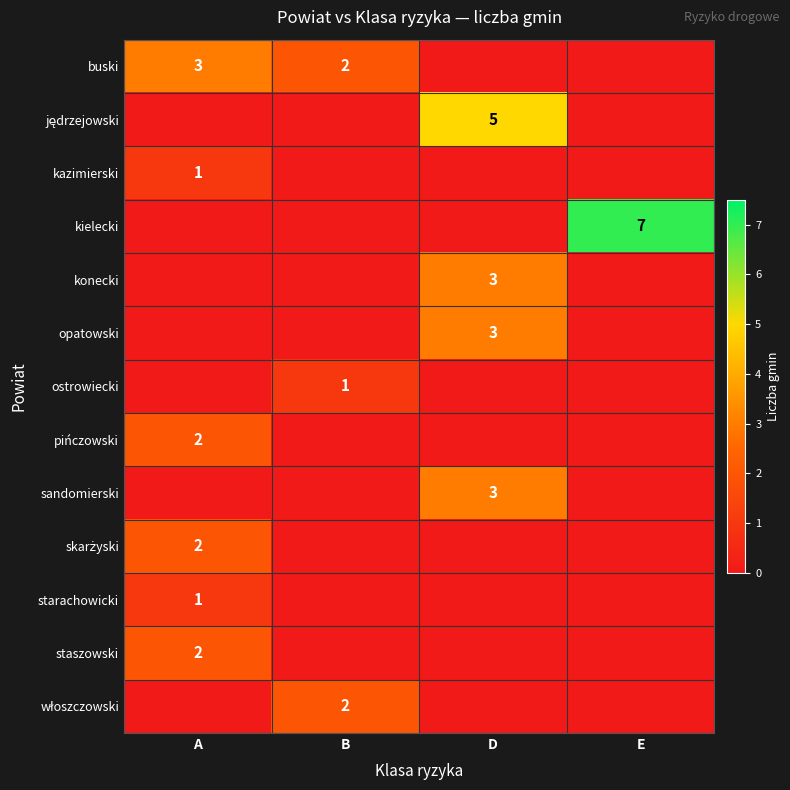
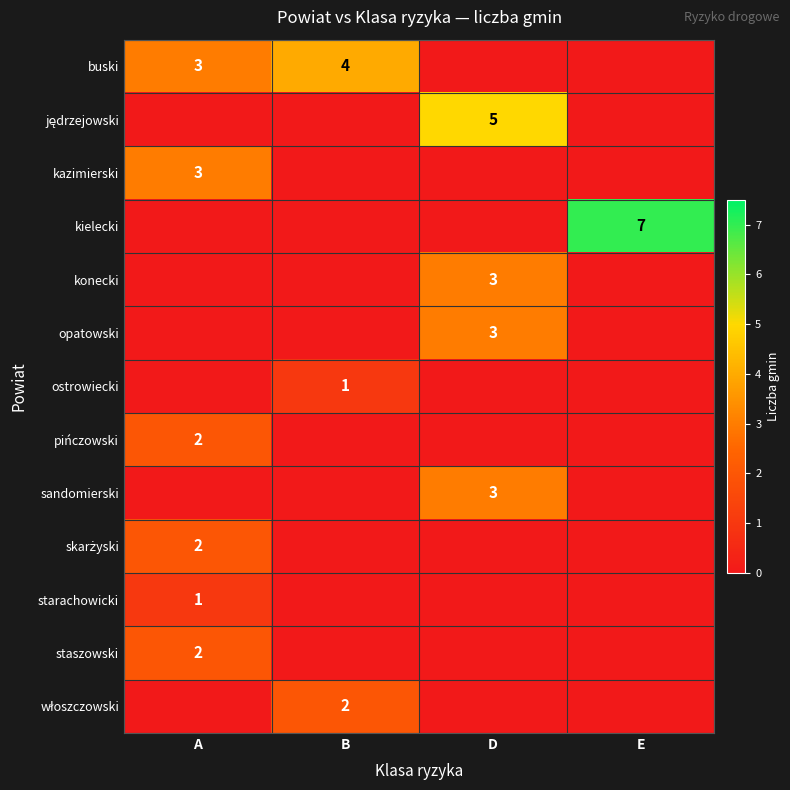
buski, B: 2 -> 4
kazimierski, A: 1 -> 3
